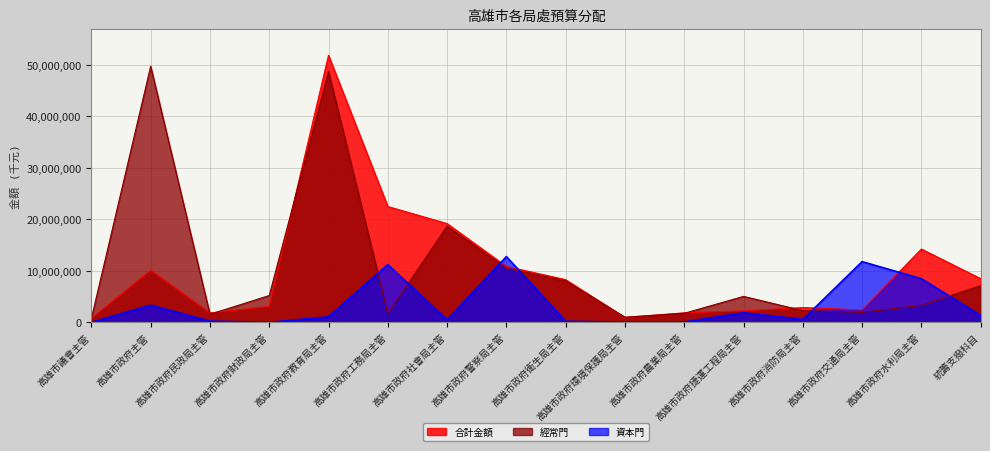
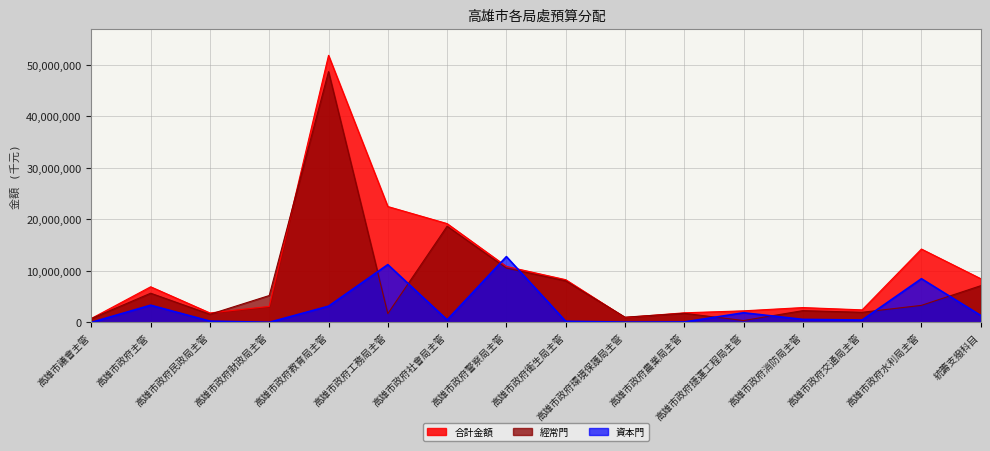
合計金額, 高雄市政府主管: 10,000,000 -> 7,000,000
經常門, 高雄市政府主管: 50,000,000 -> 6,000,000
資本門, 高雄市政府教育局主管: 1,000,000 -> 3,000,000
經常門, 高雄市政府捷運工程局主管: 5,000,000 -> 0
資本門, 高雄市政府交通局主管: 12,000,000 -> 0
